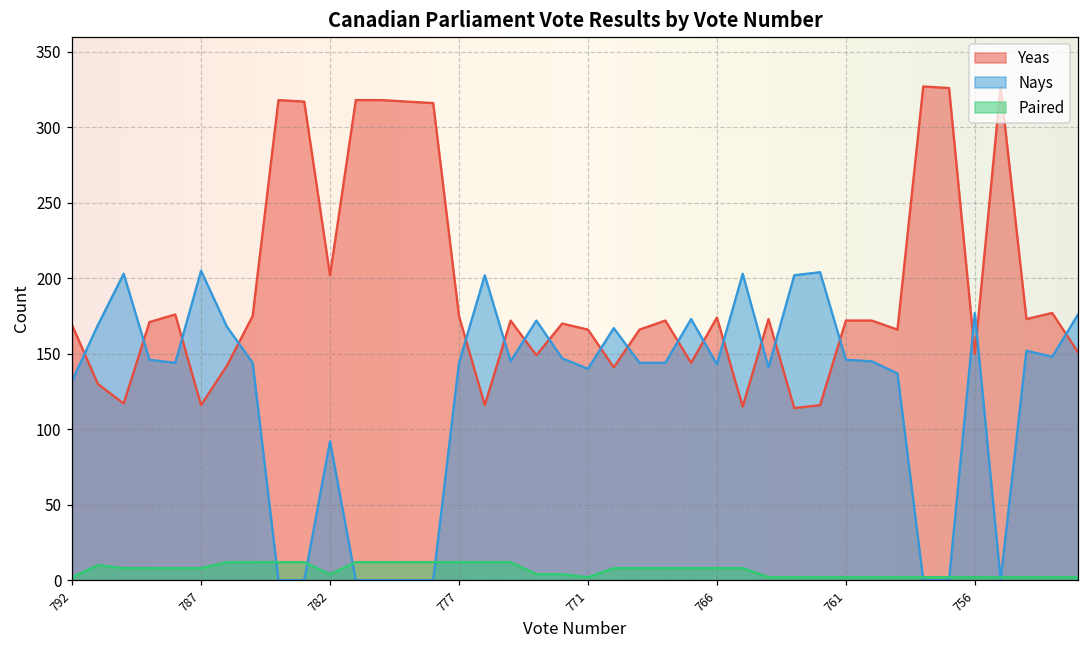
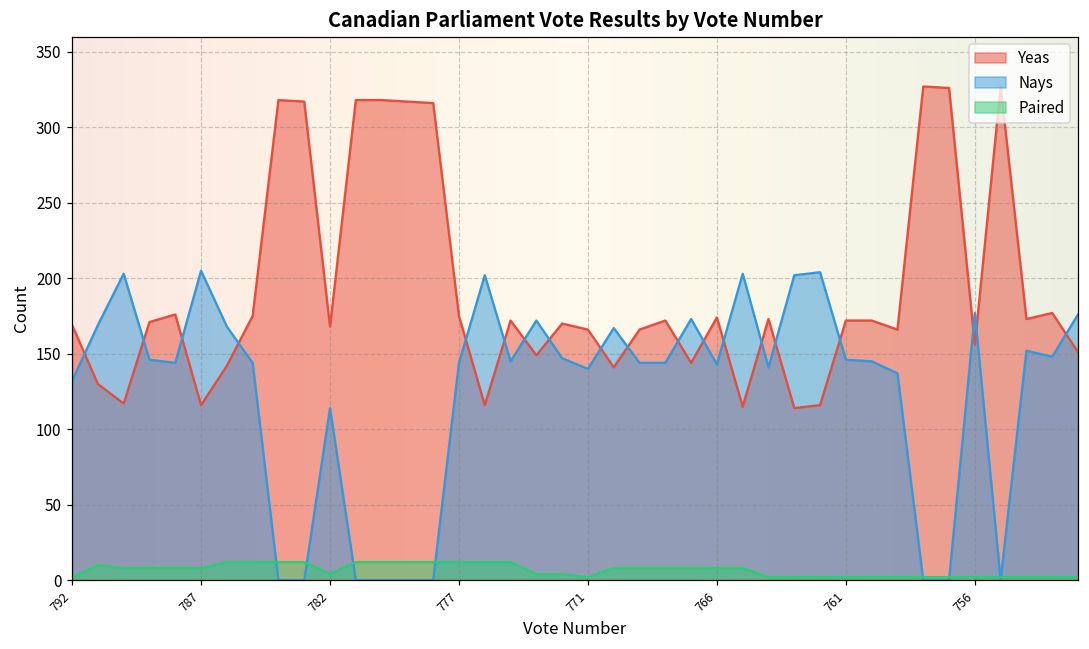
Yeas, 782: 202 -> 168
Nays, 782: 92 -> 114
Yeas, 756: 150 -> 156
